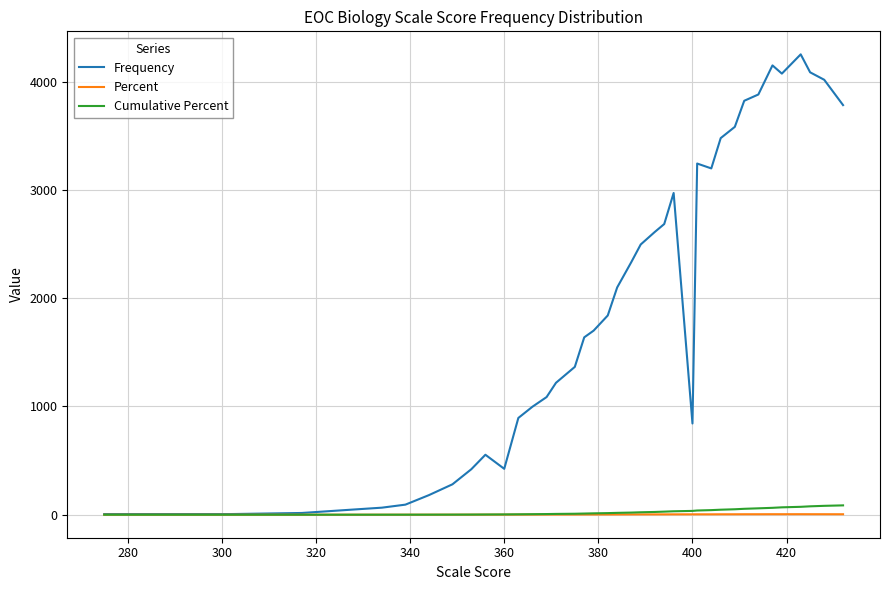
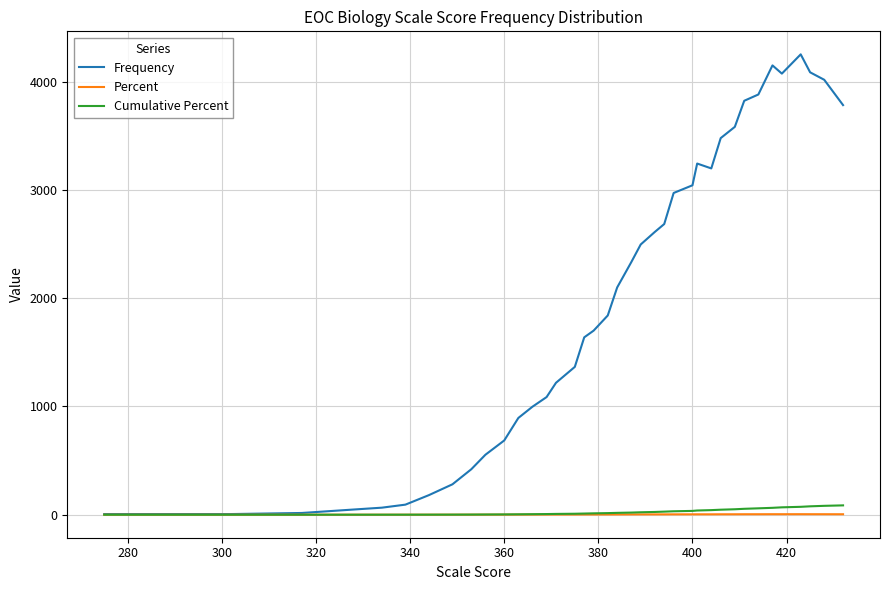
Frequency, 360: 420 -> 690
Frequency, 400: 840 -> 3040
